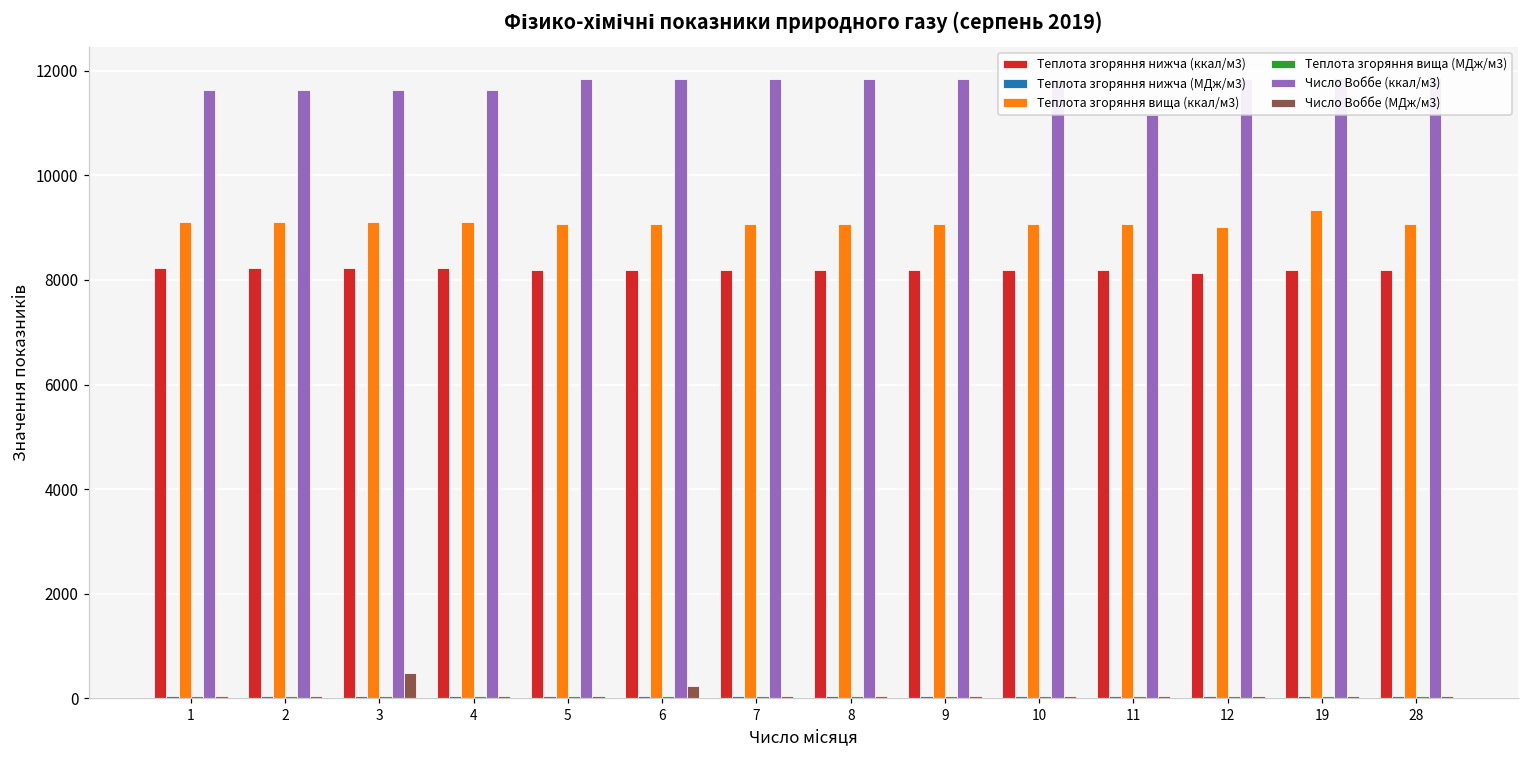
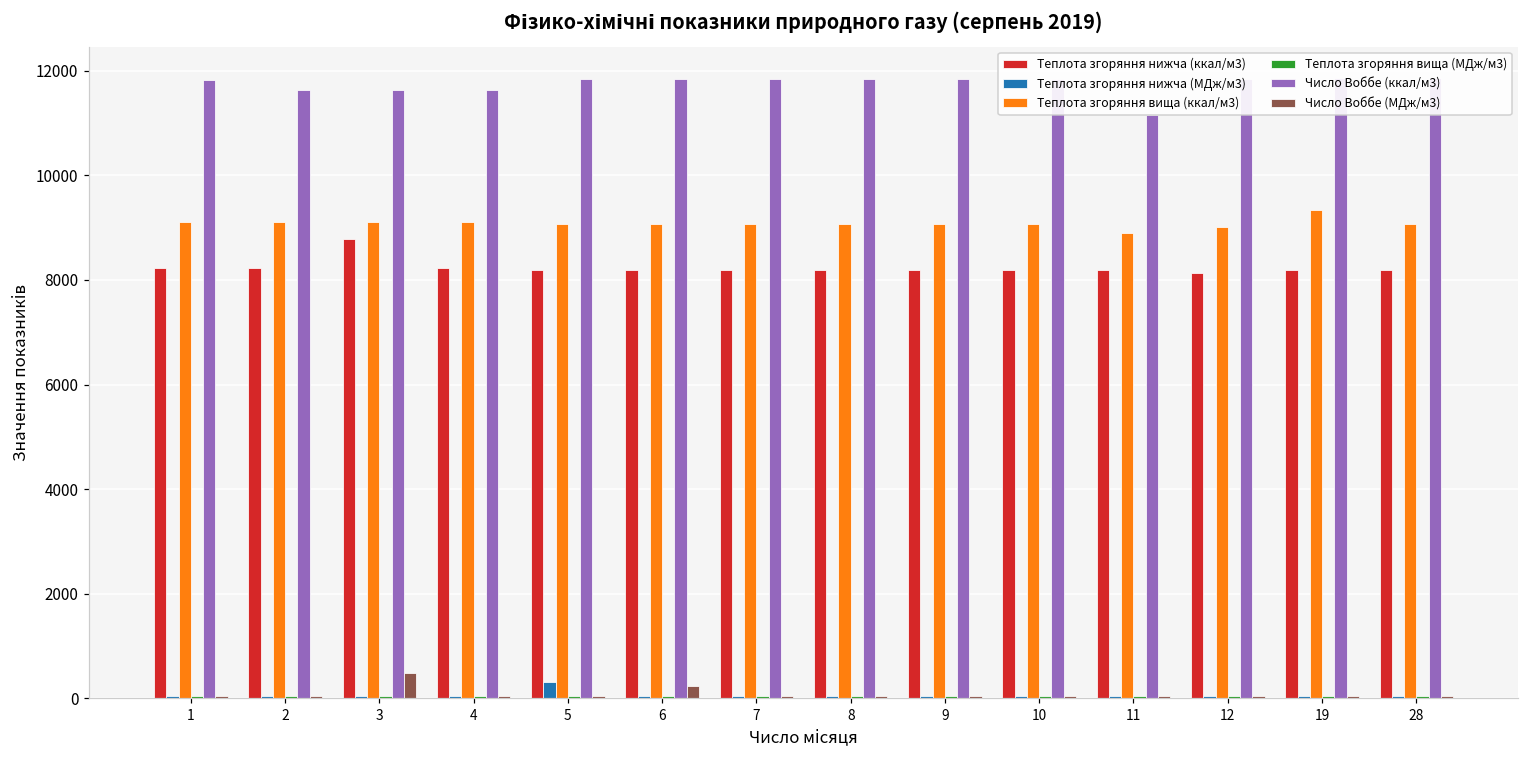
Число Воббе (ккал/м3), 1: 11600 -> 11800
Теплота згоряння нижча (ккал/м3), 3: 8200 -> 8800
Теплота згоряння нижча (МДж/м3), 5: 0 -> 300
Теплота згоряння вища (ккал/м3), 11: 9100 -> 8900
